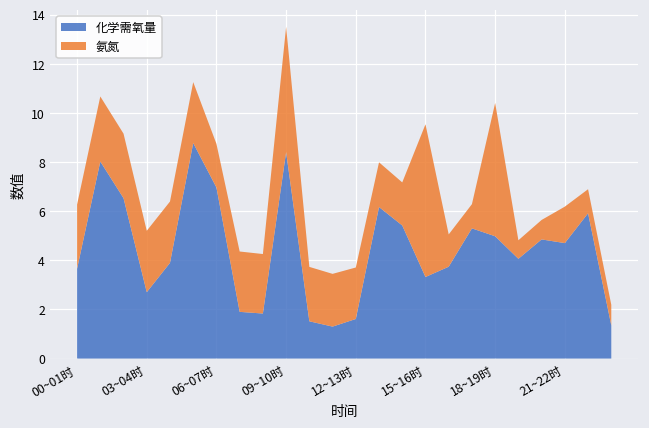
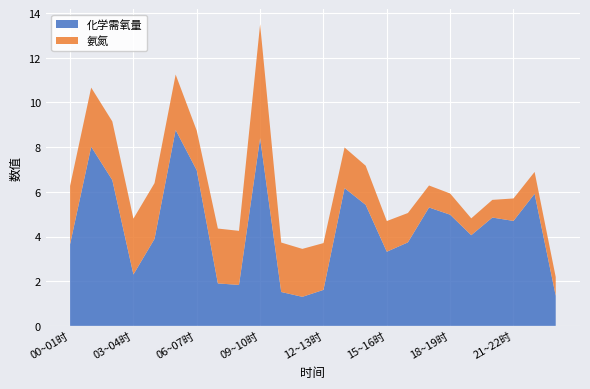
化学需氧量, 03~04时: 2.7 -> 2.3
氨氮, 15~16时: 6.2 -> 1.4
氨氮, 18~19时: 5.4 -> 0.9
氨氮, 21~22时: 1.5 -> 1.0
